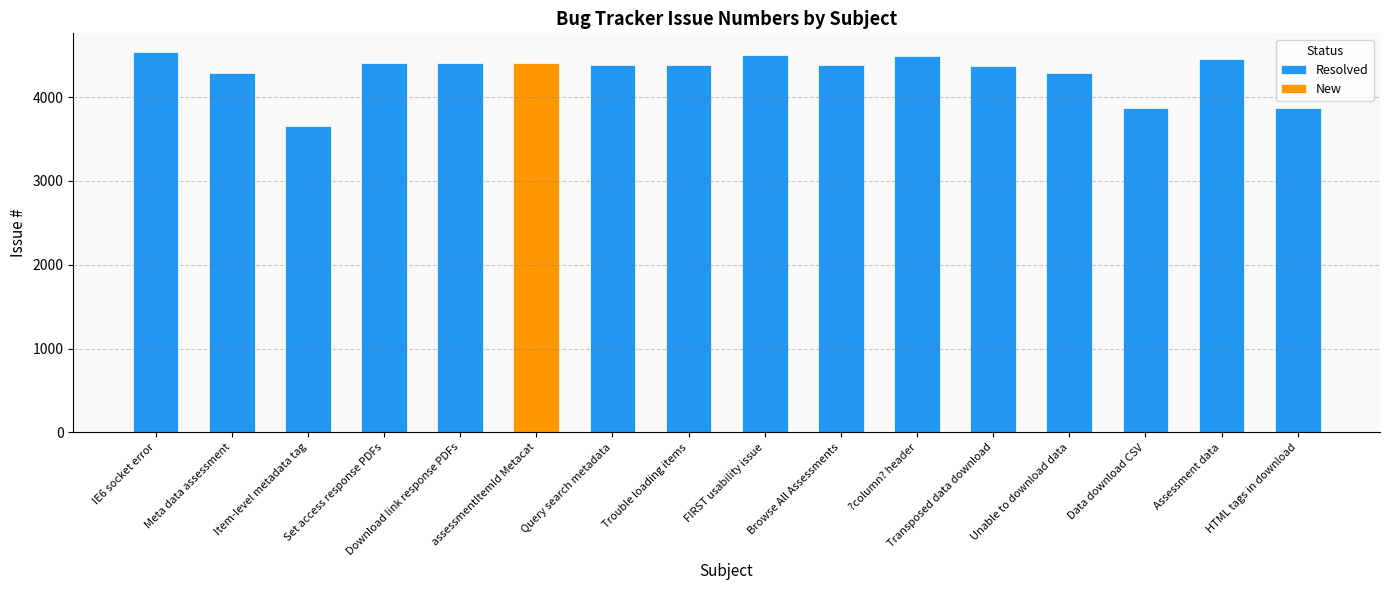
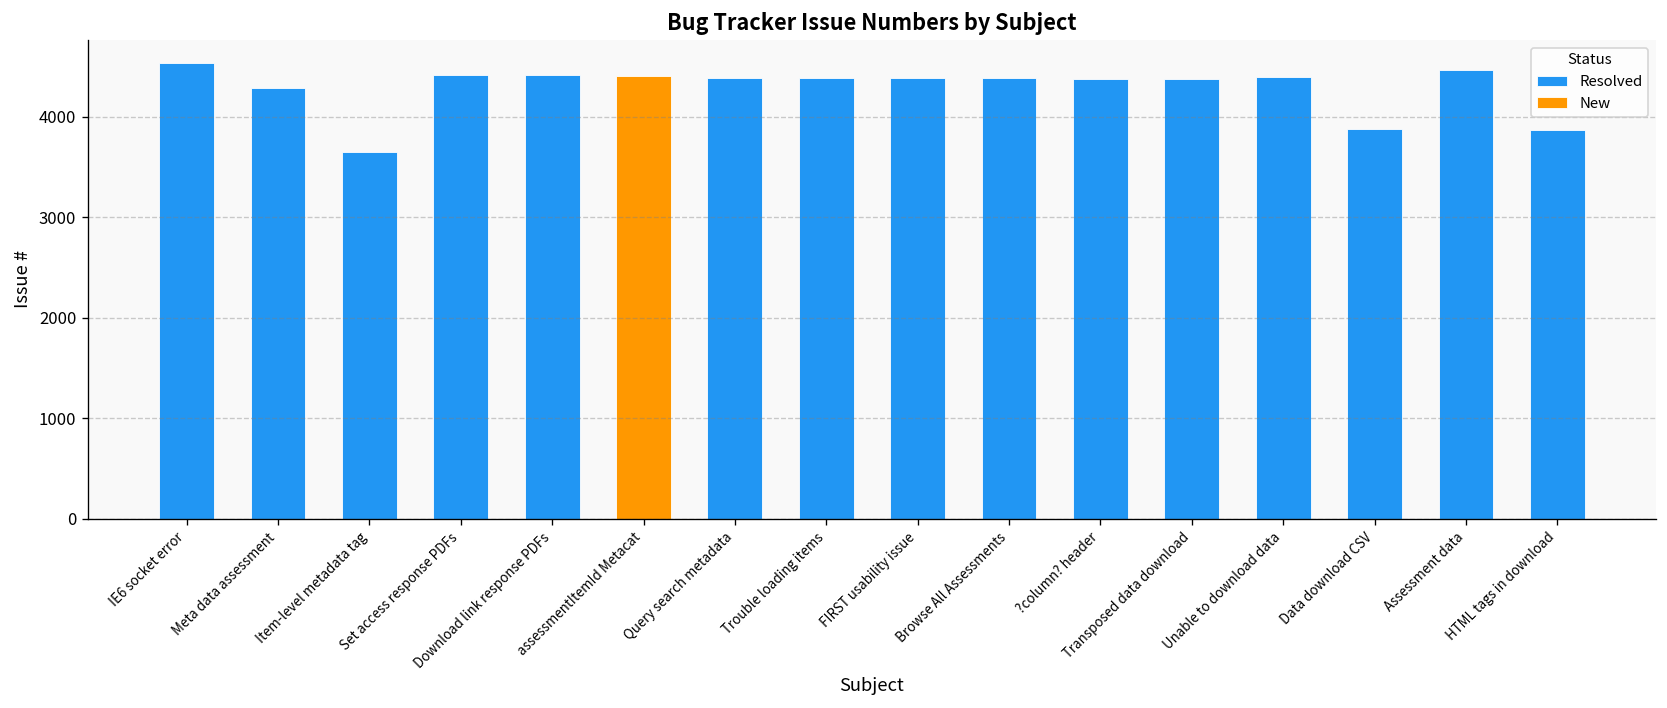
Resolved, FIRST usability issue: 4500 -> 4400
Resolved, ?column? header: 4500 -> 4400
Resolved, Unable to download data: 4300 -> 4400
